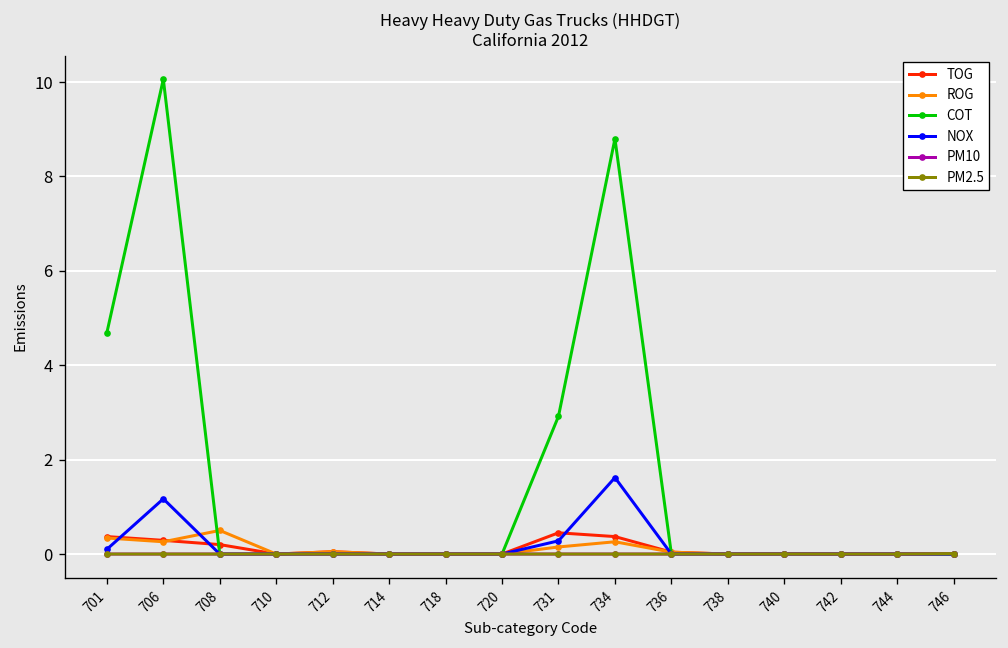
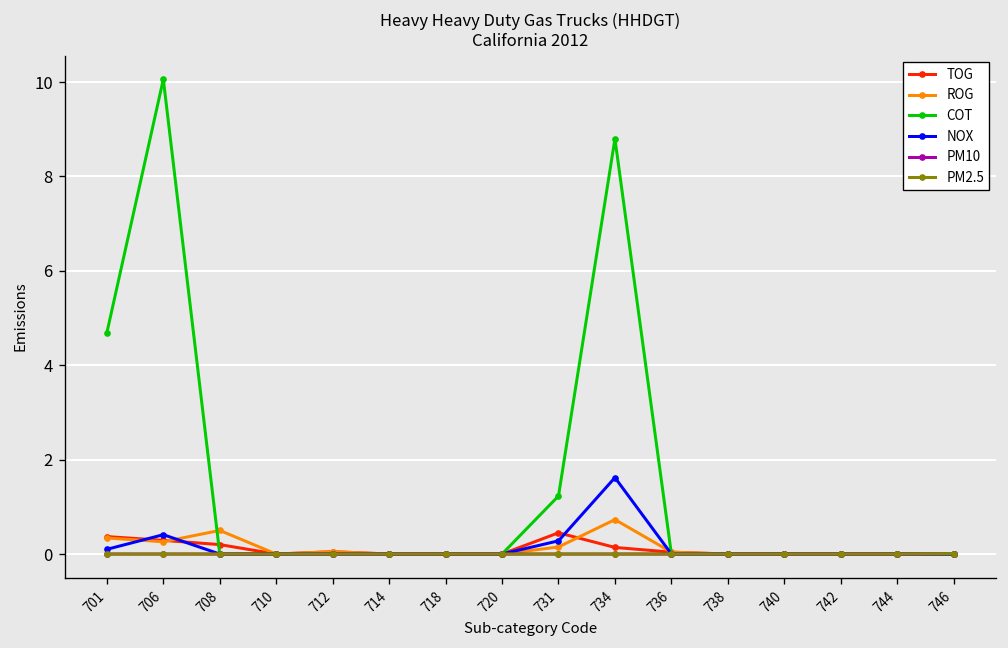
NOX, 706: 1.2 -> 0.4
COT, 731: 2.9 -> 1.2
TOG, 734: 0.4 -> 0.1
ROG, 734: 0.3 -> 0.7
